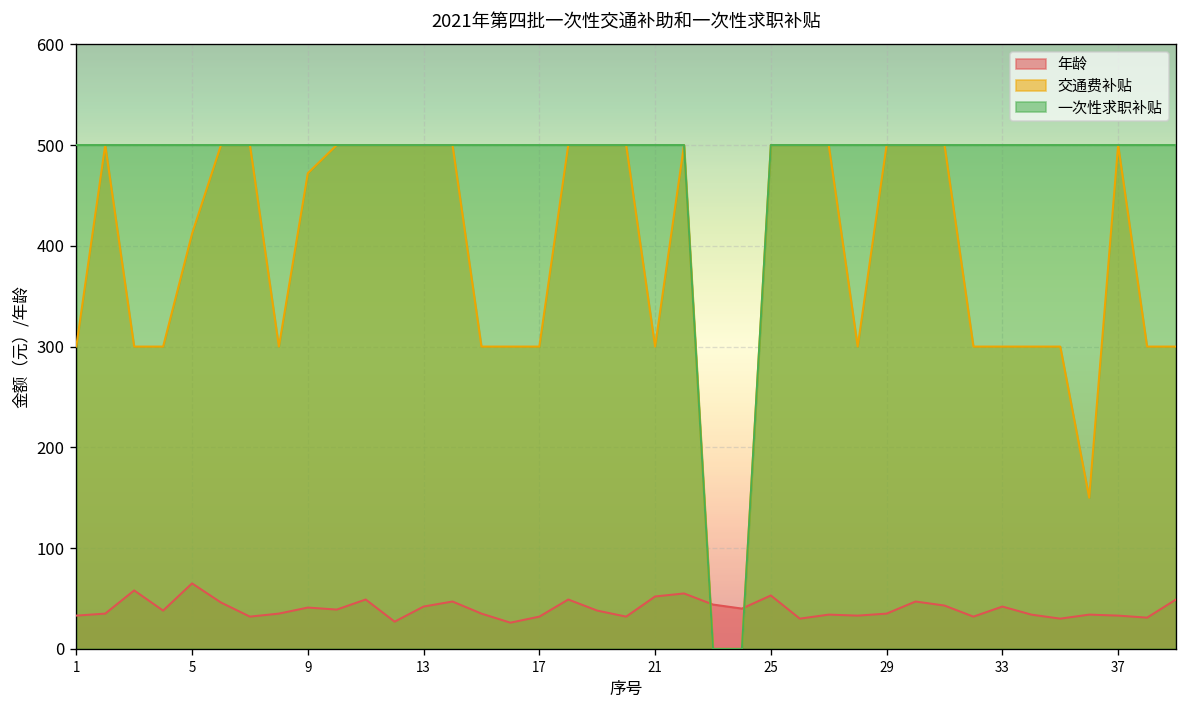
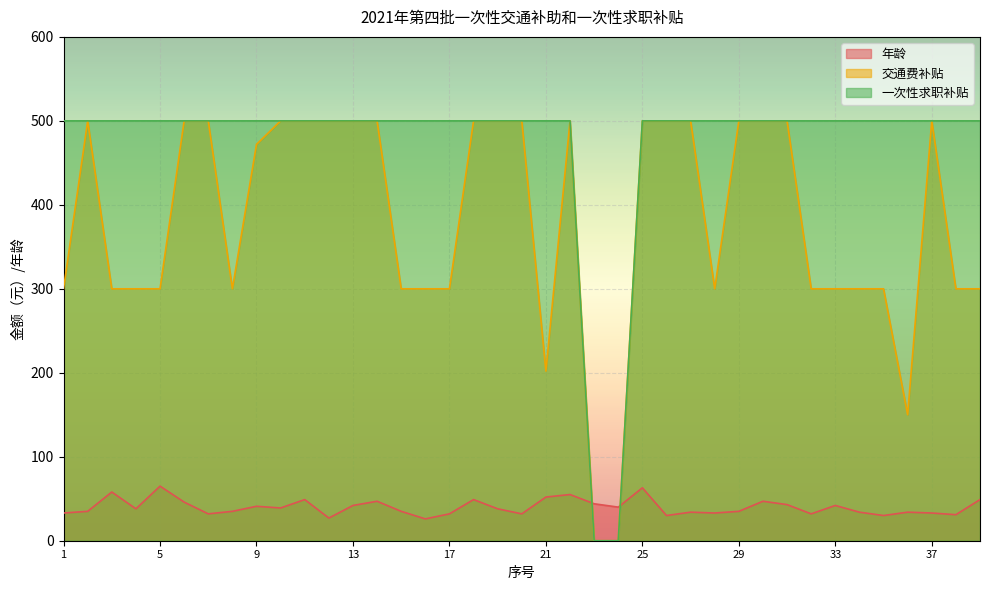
交通费补贴, 5: 410 -> 300
交通费补贴, 21: 300 -> 200
年龄, 25: 50 -> 60
